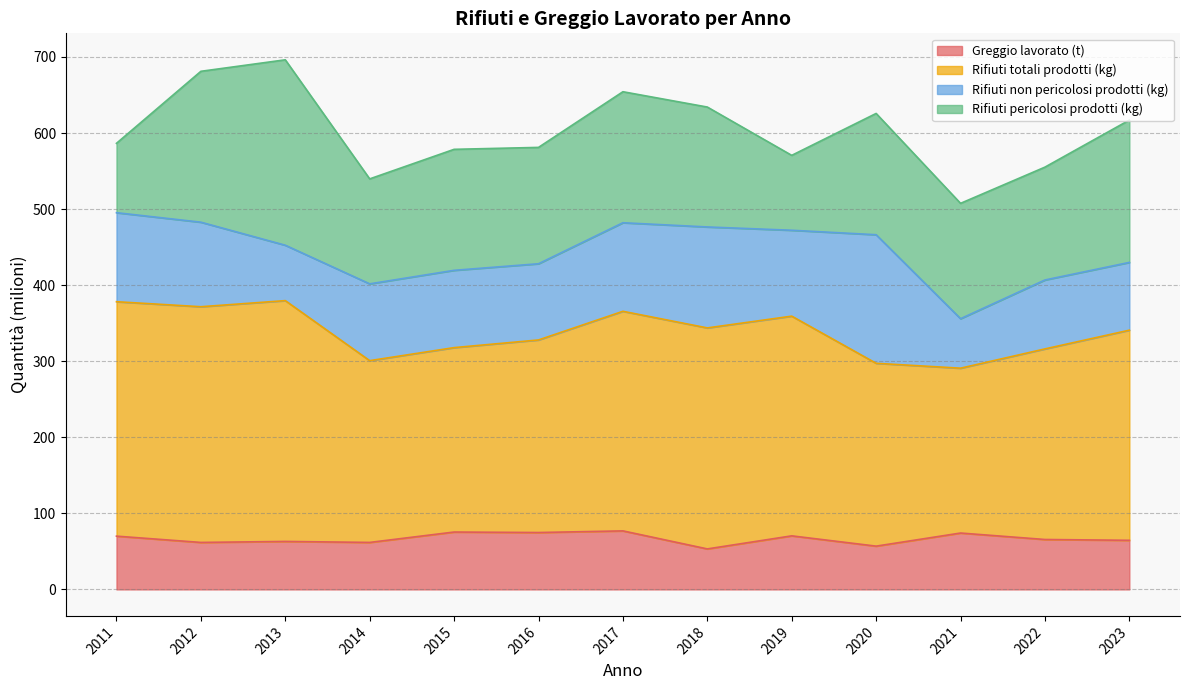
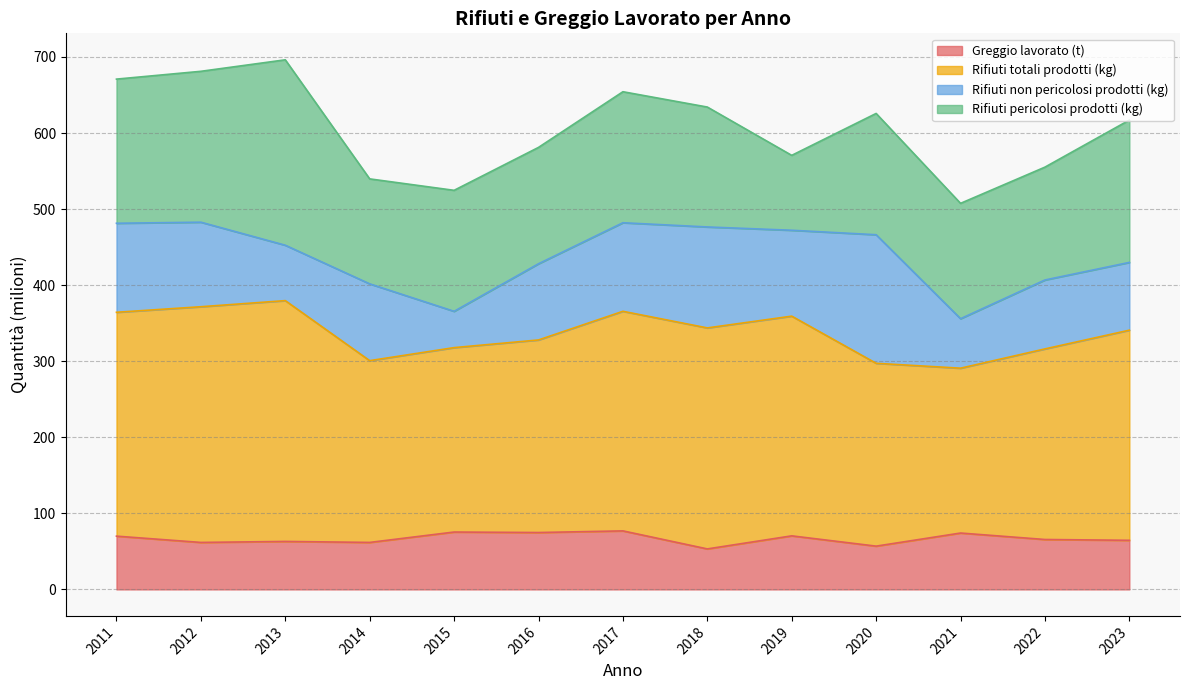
Rifiuti totali prodotti (kg), 2011: 310 -> 290
Rifiuti pericolosi prodotti (kg), 2011: 90 -> 190
Rifiuti non pericolosi prodotti (kg), 2015: 100 -> 50
